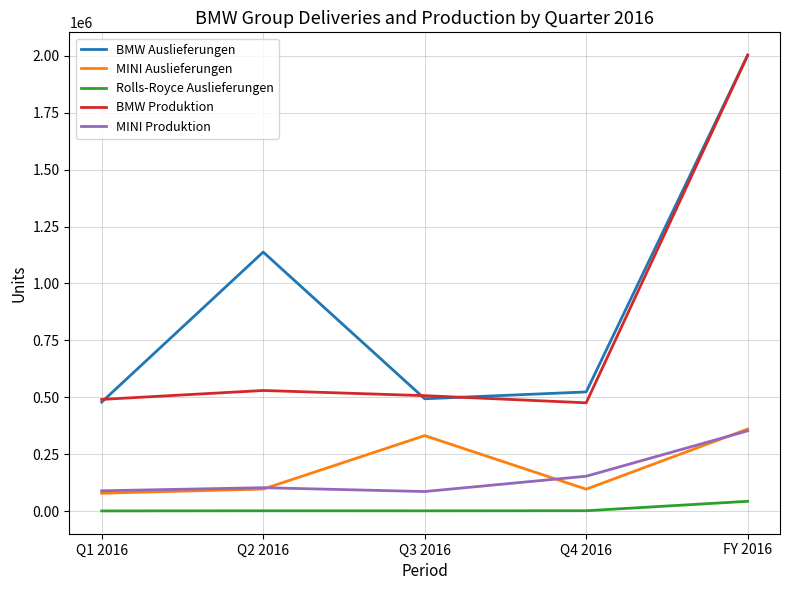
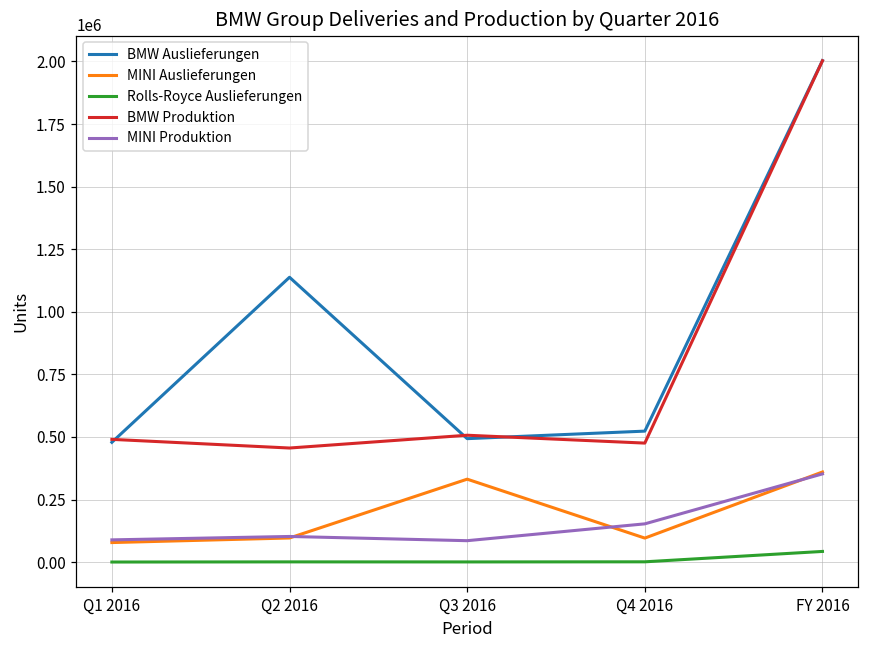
BMW Produktion, Q2 2016: 530000 -> 460000
